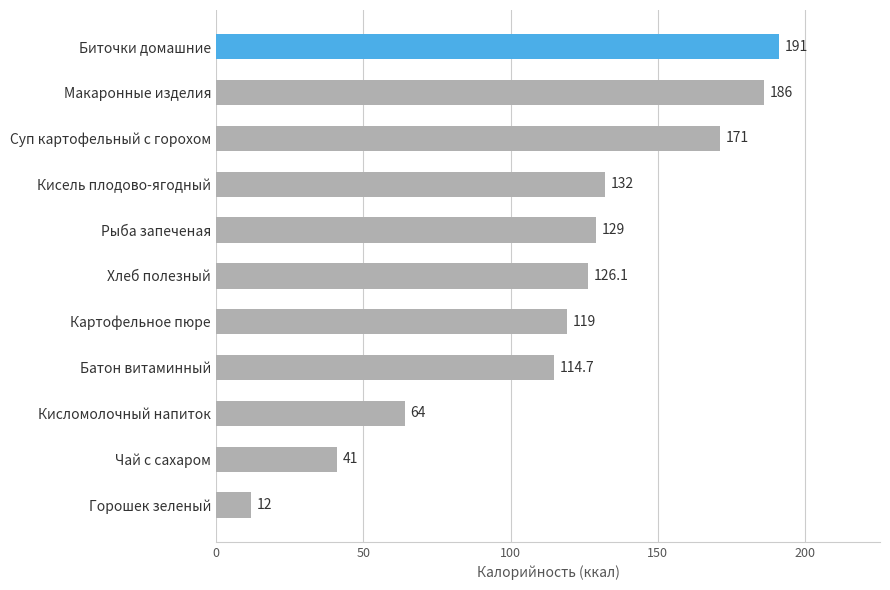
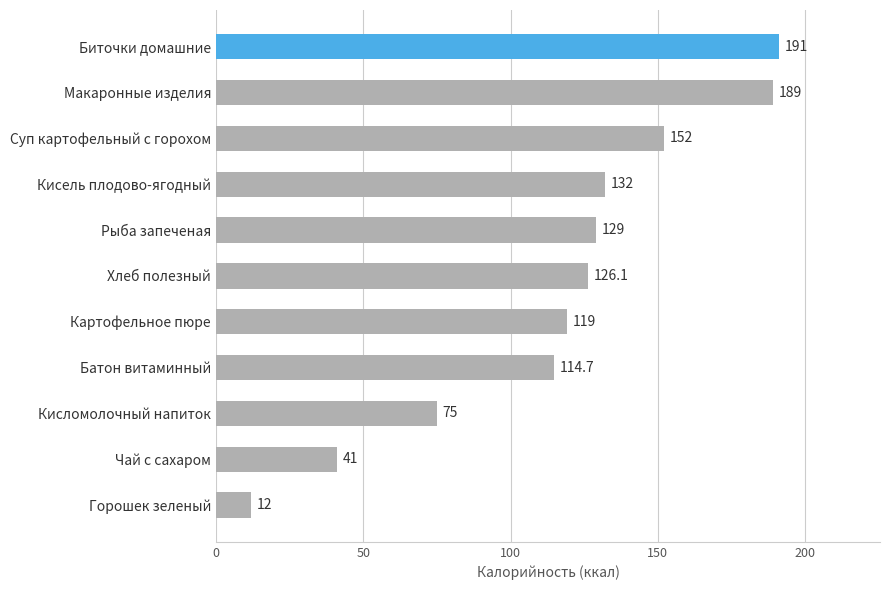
Макаронные изделия: 186 -> 189
Суп картофельный с горохом: 171 -> 152
Кисломолочный напиток: 64 -> 75
